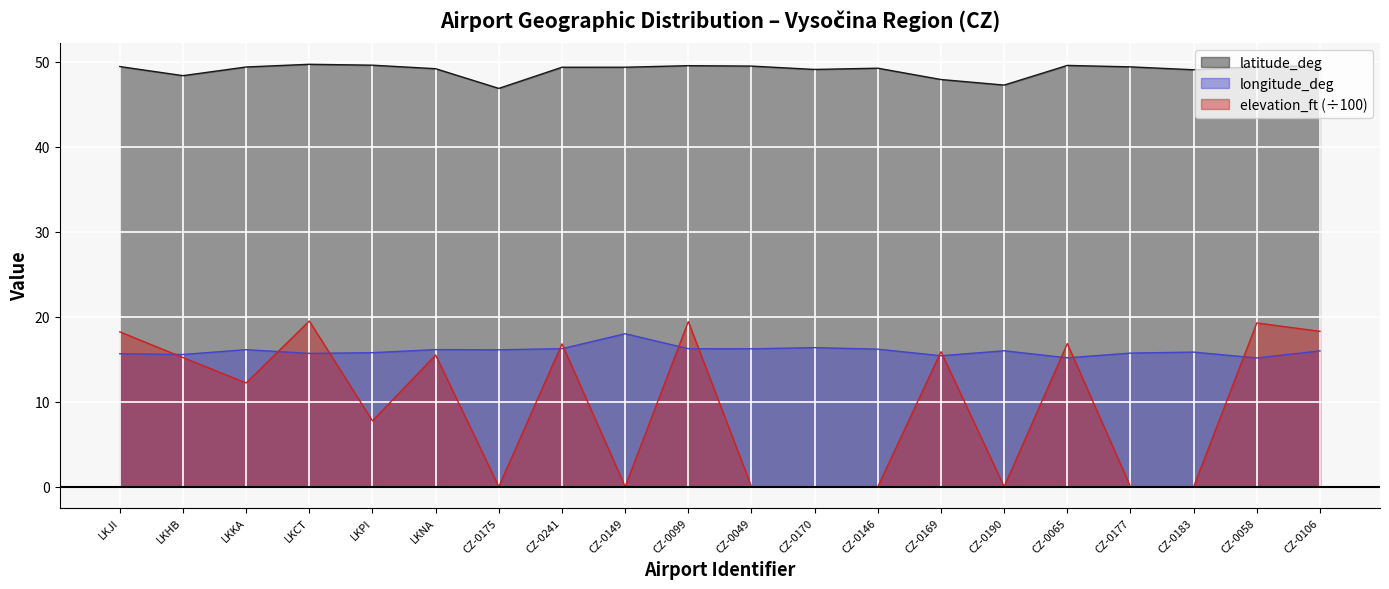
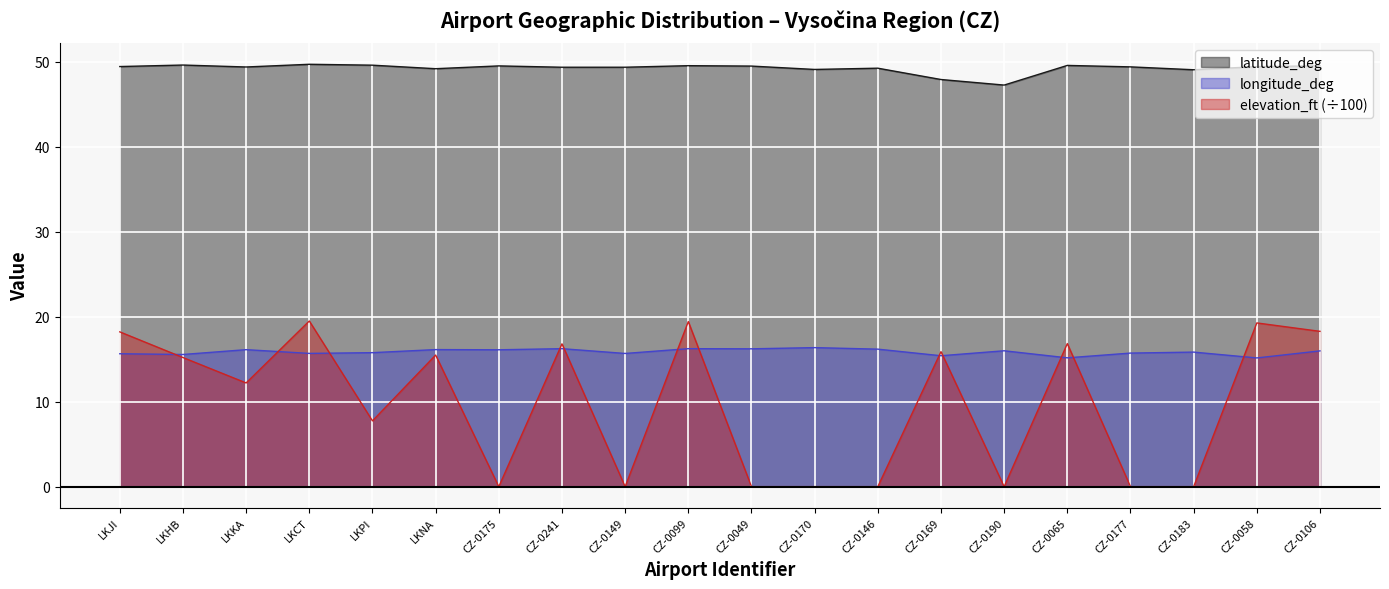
latitude_deg, LKHB: 48 -> 50
latitude_deg, CZ-0175: 47 -> 49
longitude_deg, CZ-0149: 18 -> 16
